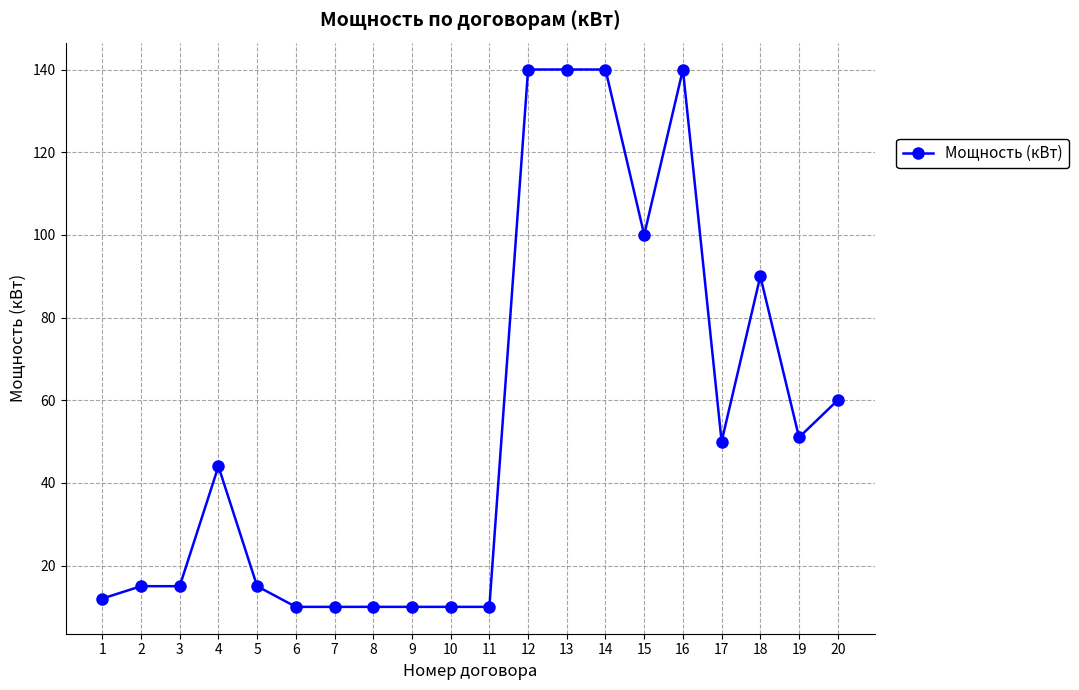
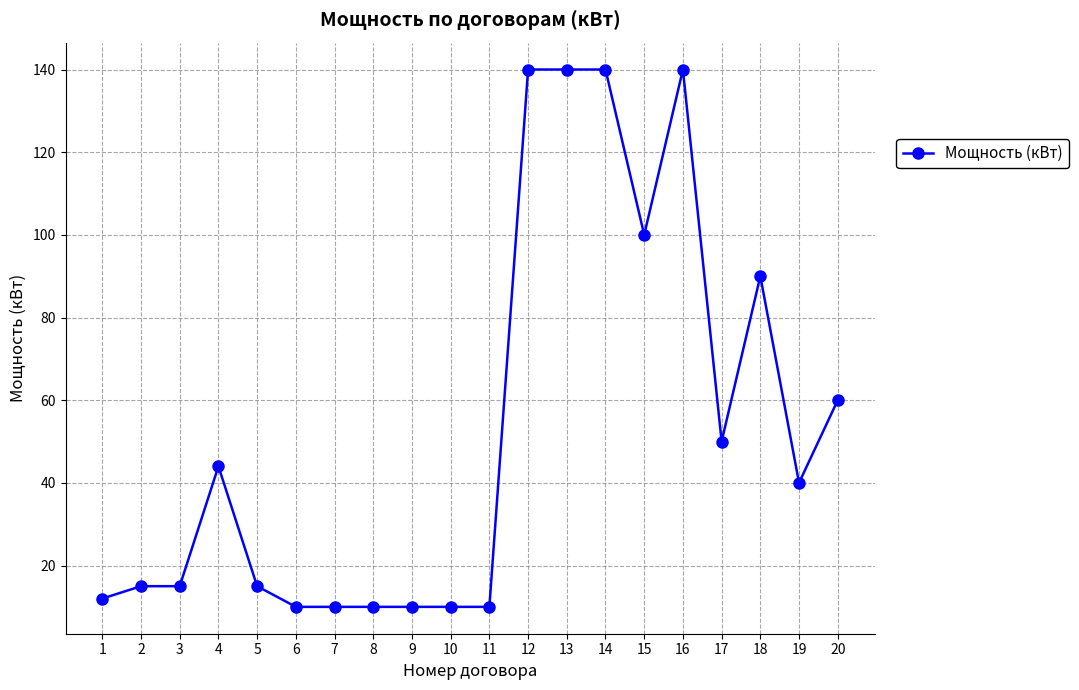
19: 51 -> 40
